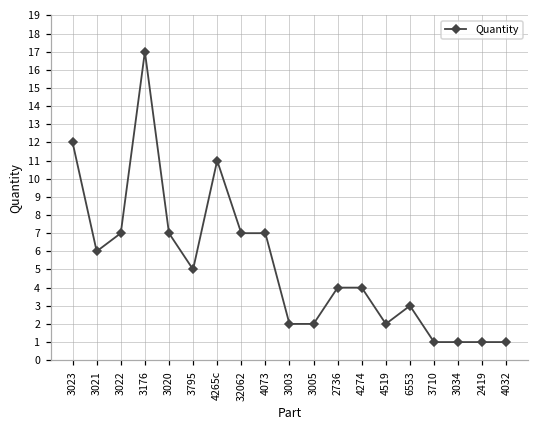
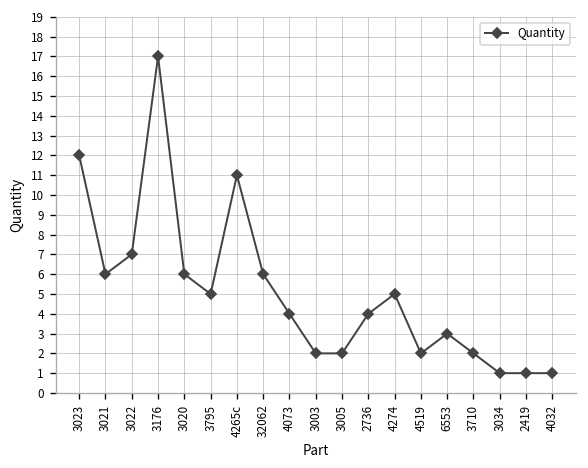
3020: 7 -> 6
32062: 7 -> 6
4073: 7 -> 4
4274: 4 -> 5
3710: 1 -> 2
